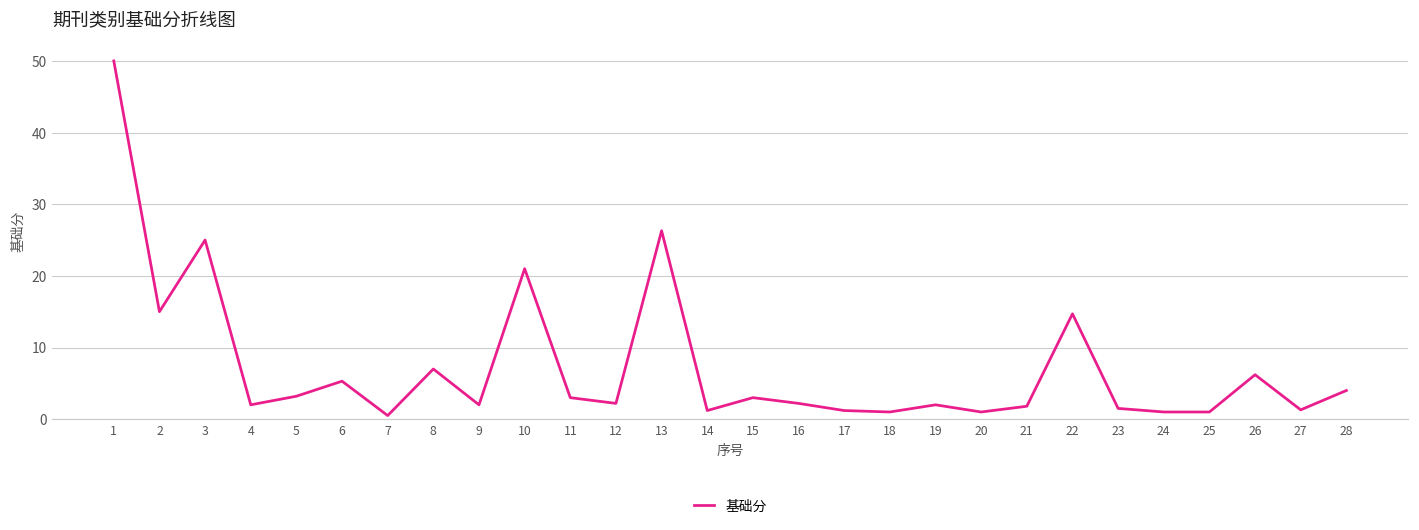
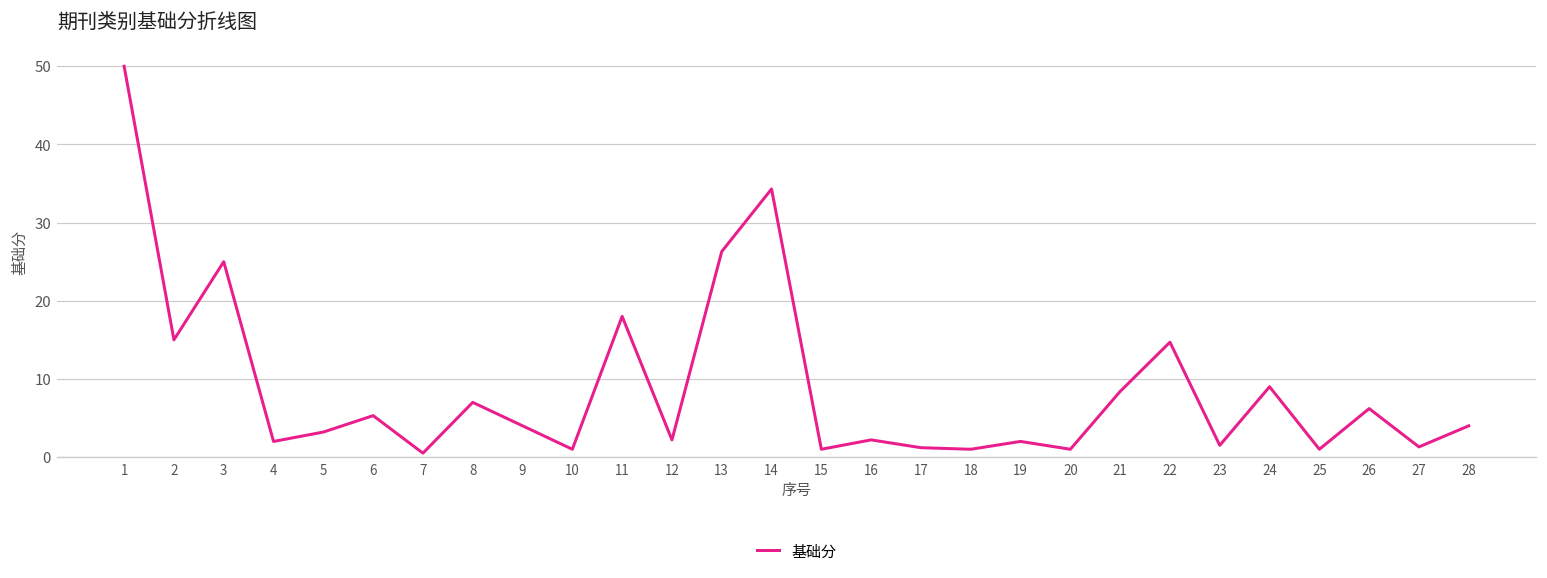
9: 2 -> 4
10: 21 -> 1
11: 3 -> 18
14: 1 -> 34
15: 3 -> 1
21: 2 -> 8
24: 1 -> 9
